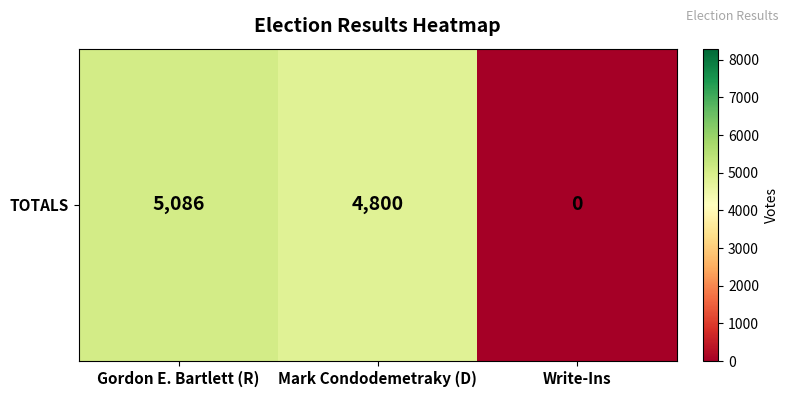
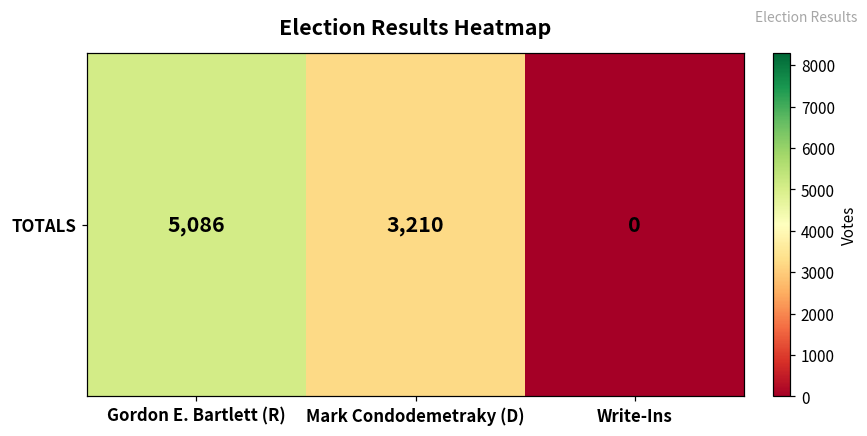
TOTALS, Mark Condodemetraky (D): 4,800 -> 3,210
